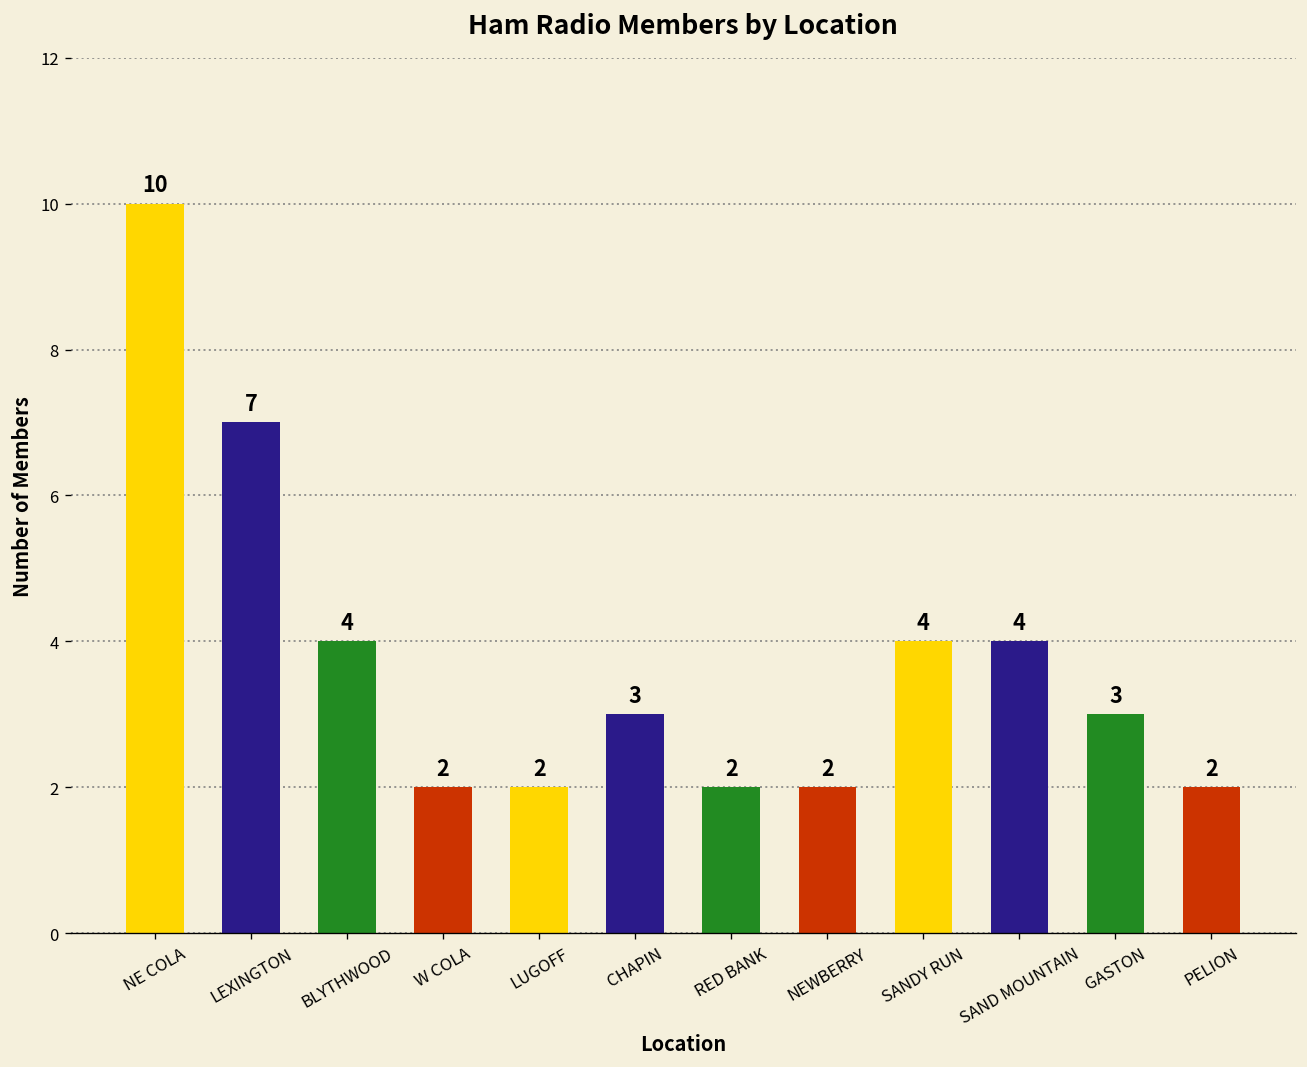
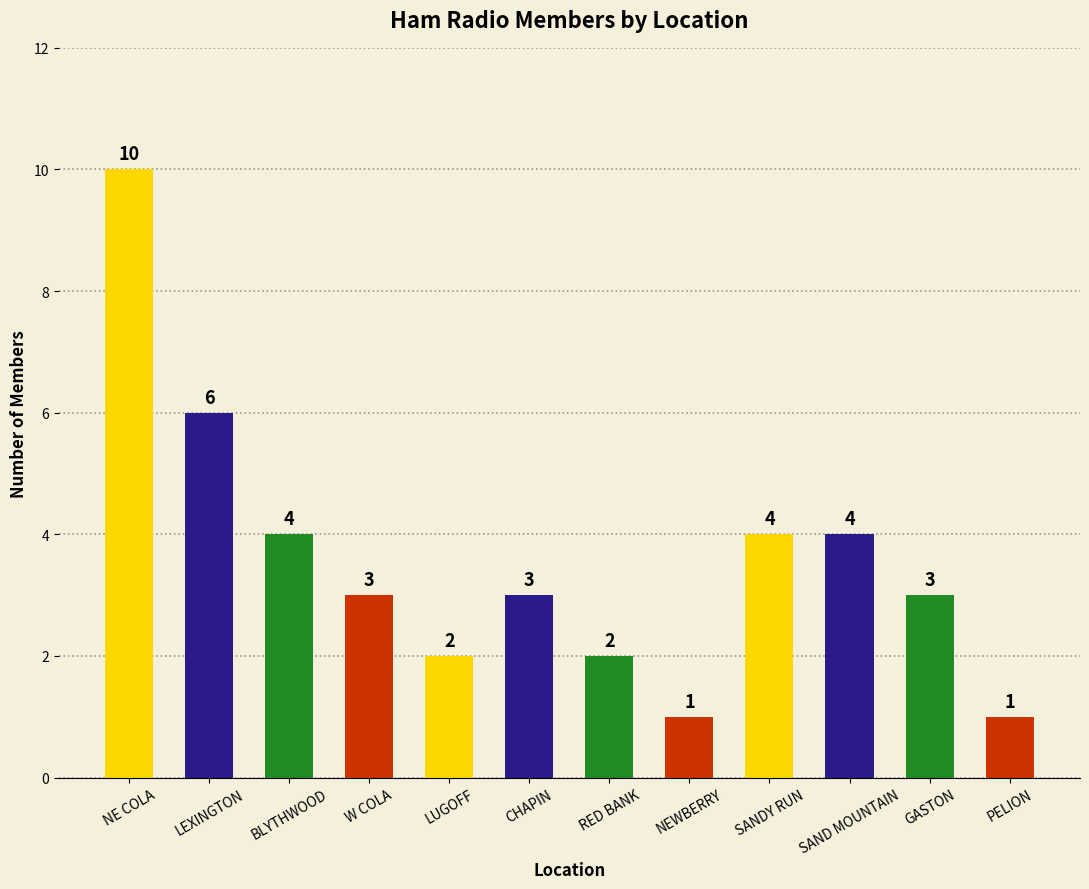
LEXINGTON: 7 -> 6
W COLA: 2 -> 3
NEWBERRY: 2 -> 1
PELION: 2 -> 1
